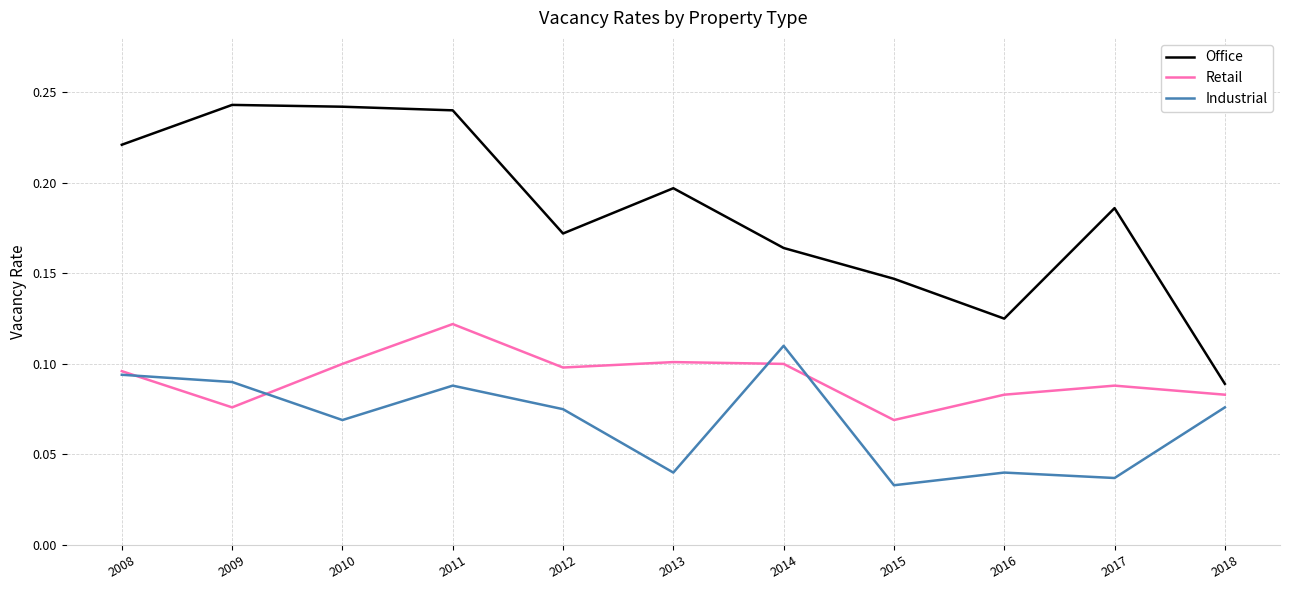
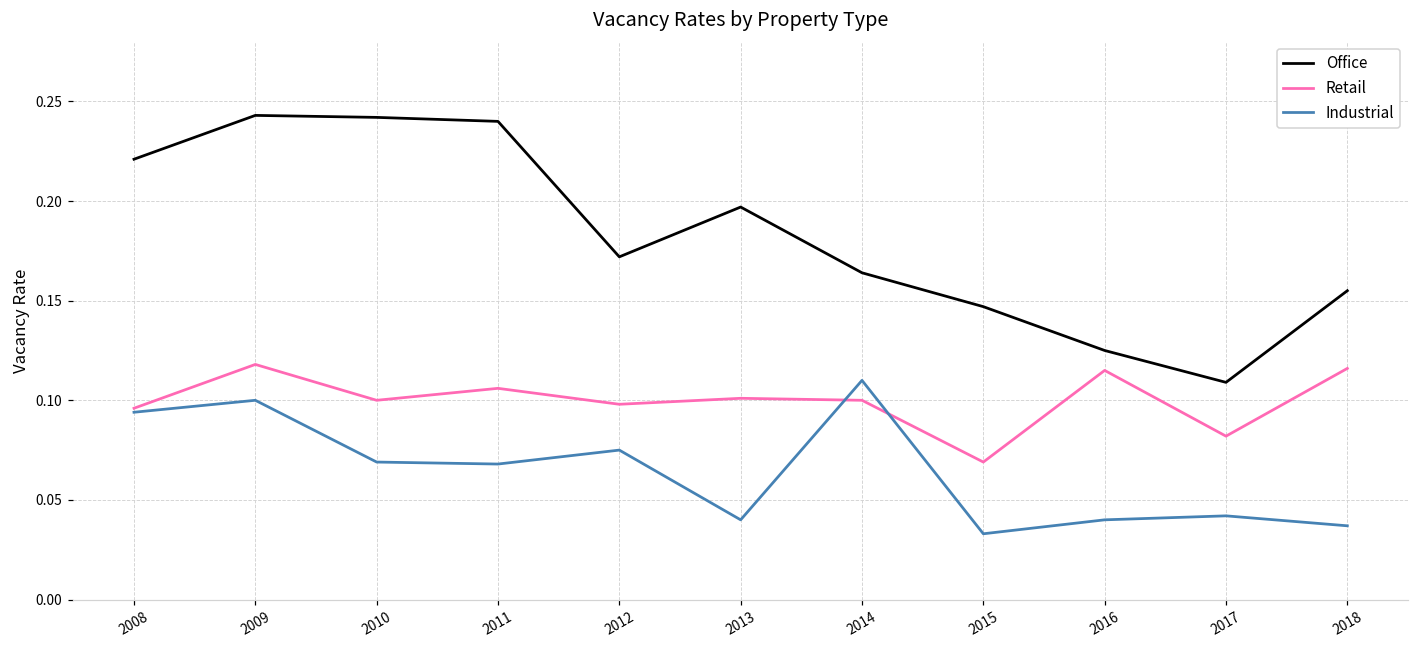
Retail, 2009: 0.076 -> 0.118
Industrial, 2009: 0.09 -> 0.10
Retail, 2011: 0.122 -> 0.106
Industrial, 2011: 0.088 -> 0.068
Retail, 2016: 0.083 -> 0.115
Office, 2017: 0.186 -> 0.109
Retail, 2017: 0.088 -> 0.082
Industrial, 2017: 0.037 -> 0.042
Office, 2018: 0.089 -> 0.155
Retail, 2018: 0.083 -> 0.116
Industrial, 2018: 0.076 -> 0.037
